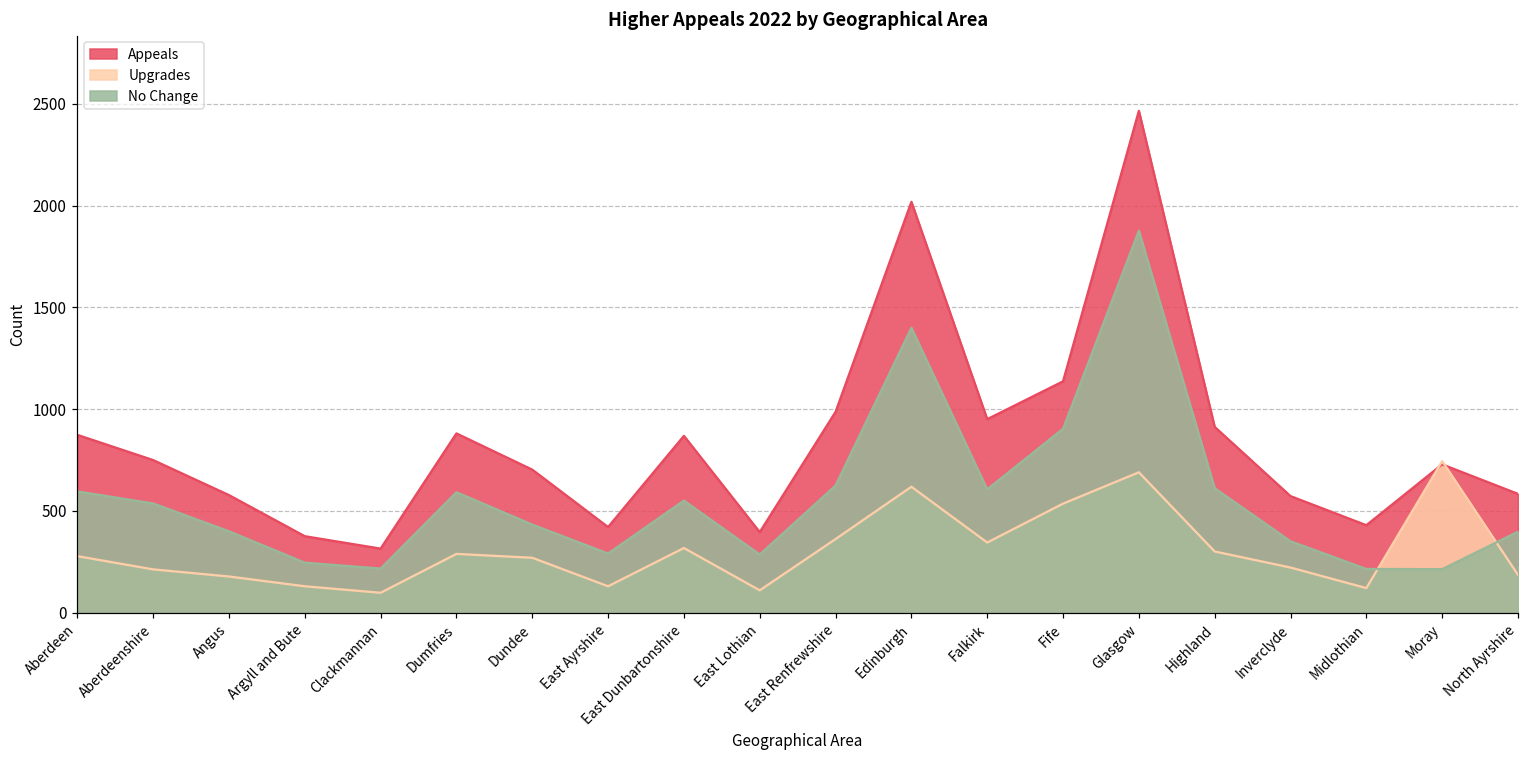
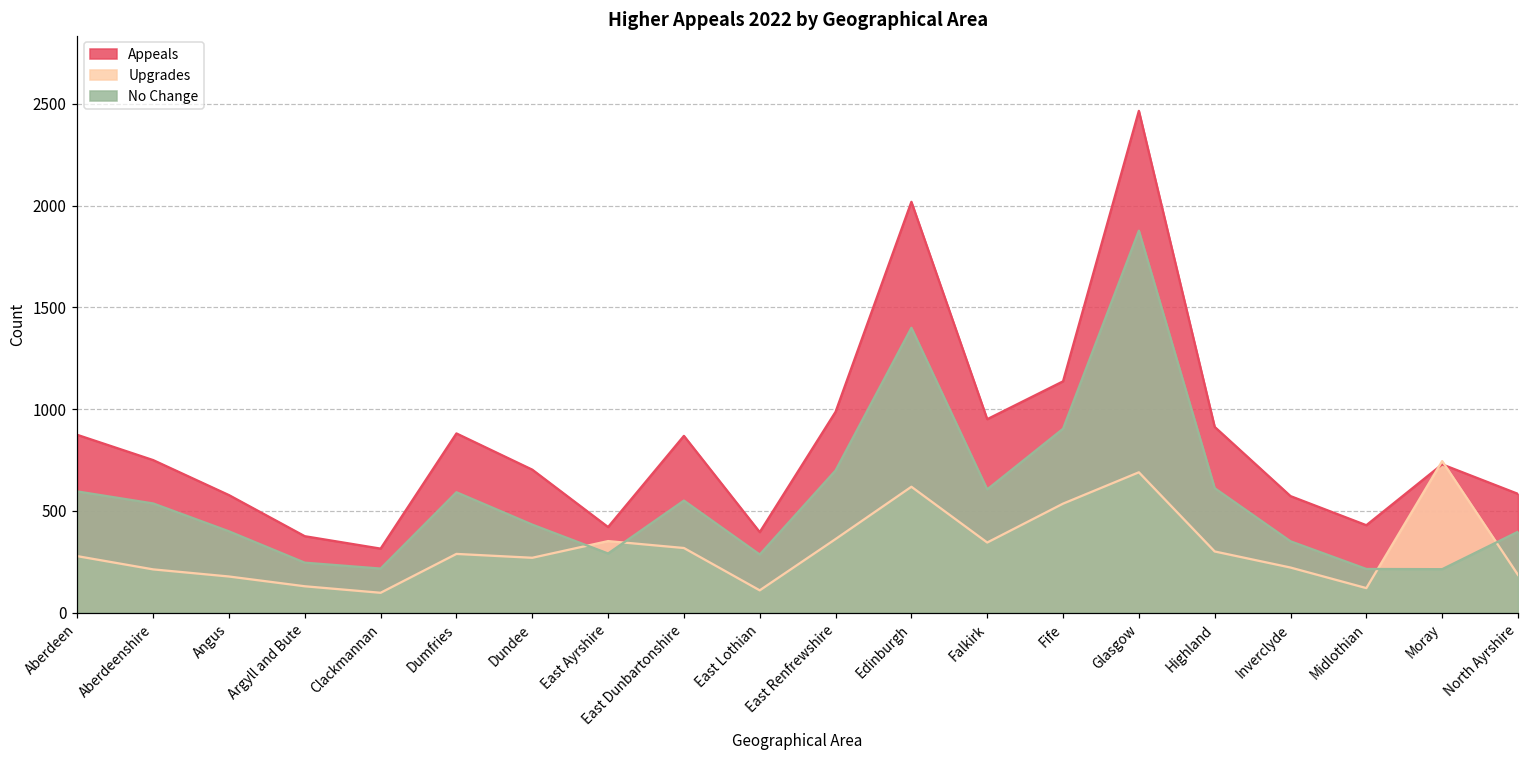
Upgrades, East Ayrshire: 130 -> 350
No Change, East Renfrewshire: 630 -> 700
